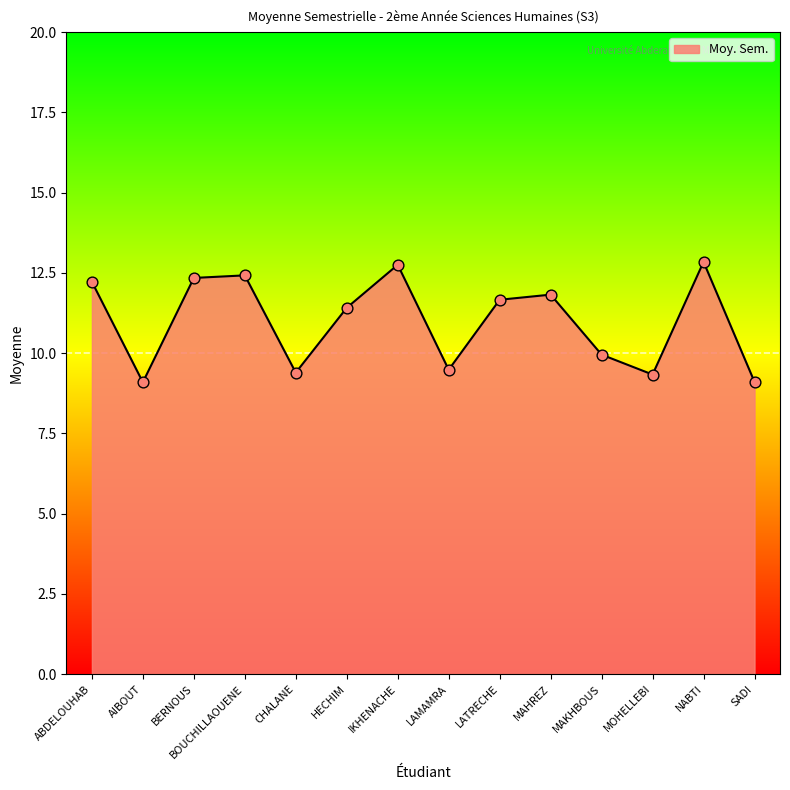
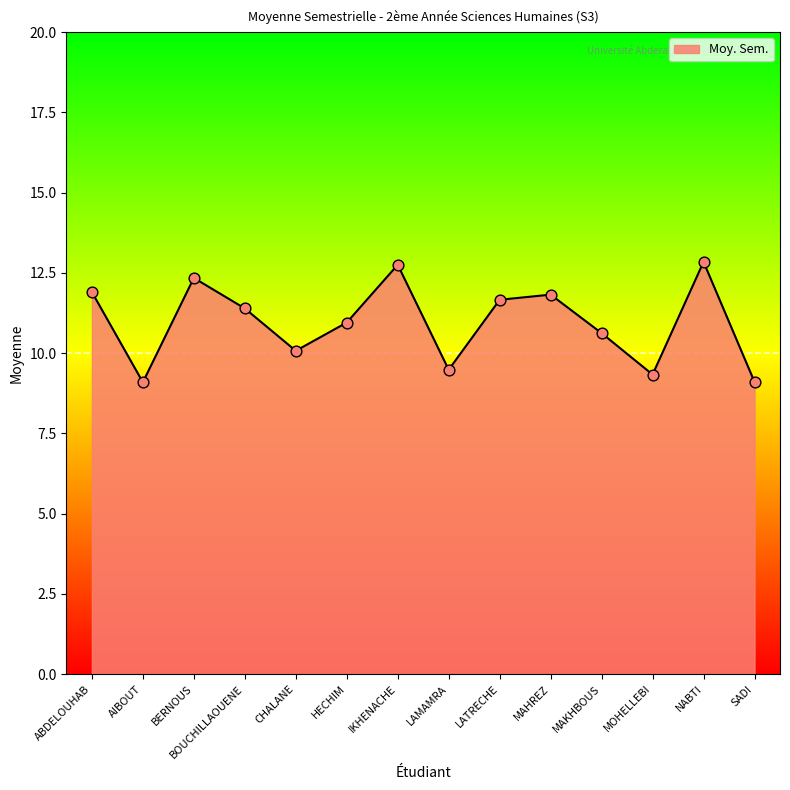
ABDELOUHAB: 12.2 -> 11.9
BOUCHILLAOUENE: 12.4 -> 11.4
CHALANE: 9.4 -> 10.1
HECHIM: 11.4 -> 11.0
MAKHBOUS: 10.0 -> 10.6
